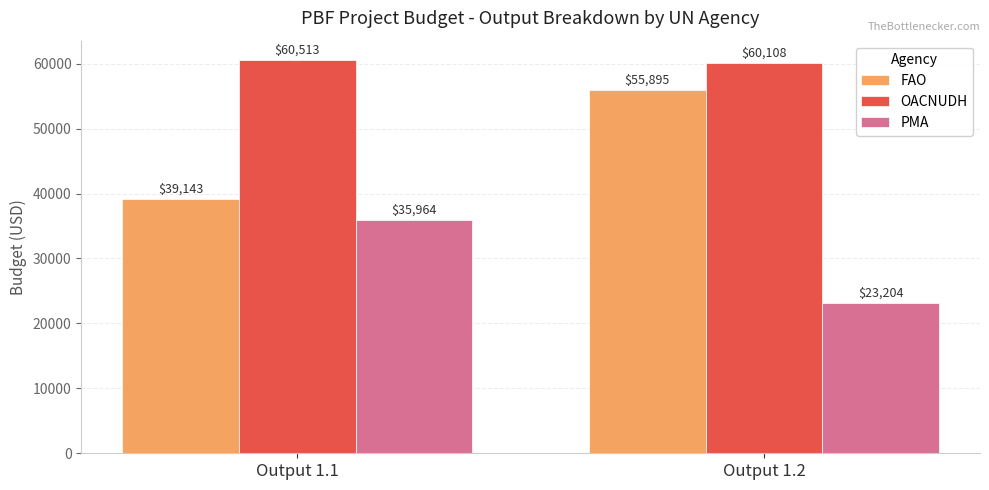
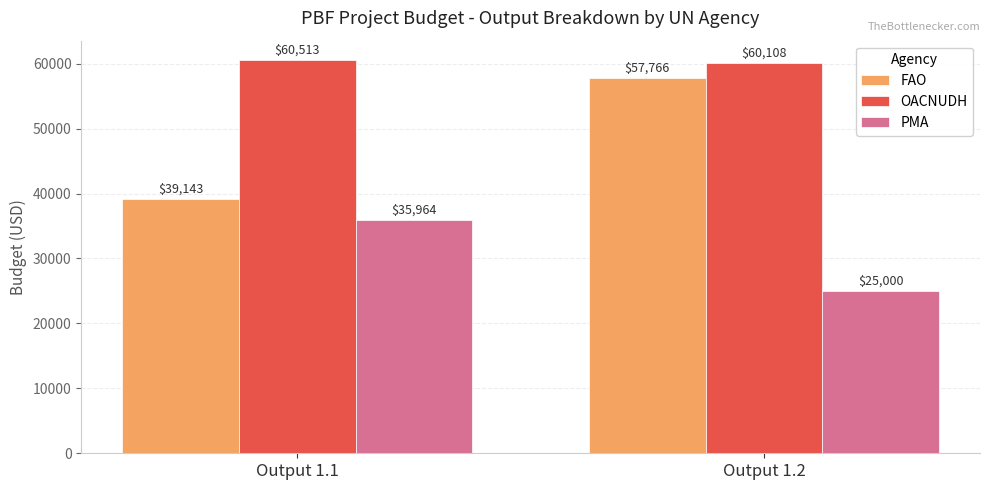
FAO, Output 1.2: $55,895 -> $57,766
PMA, Output 1.2: $23,204 -> $25,000
